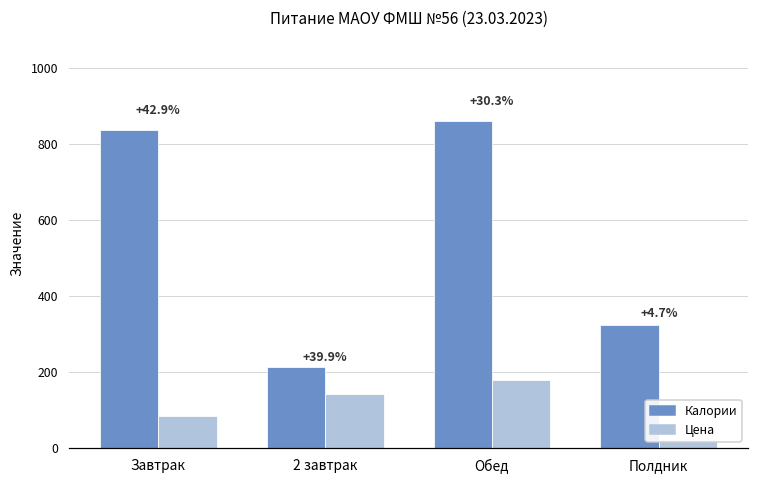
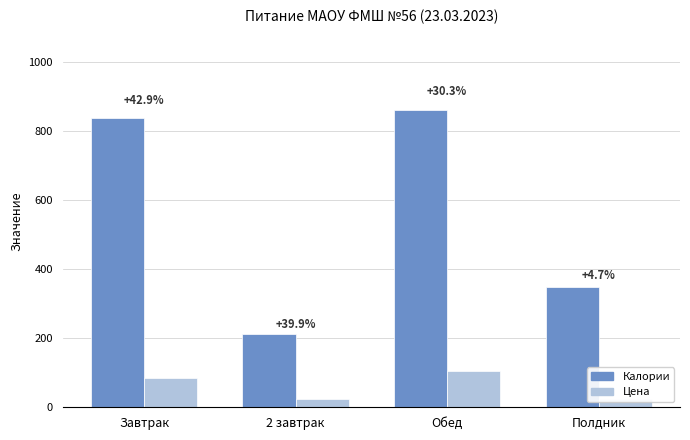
Цена, 2 завтрак: 140 -> 20
Цена, Обед: 180 -> 110
Калории, Полдник: 320 -> 350
